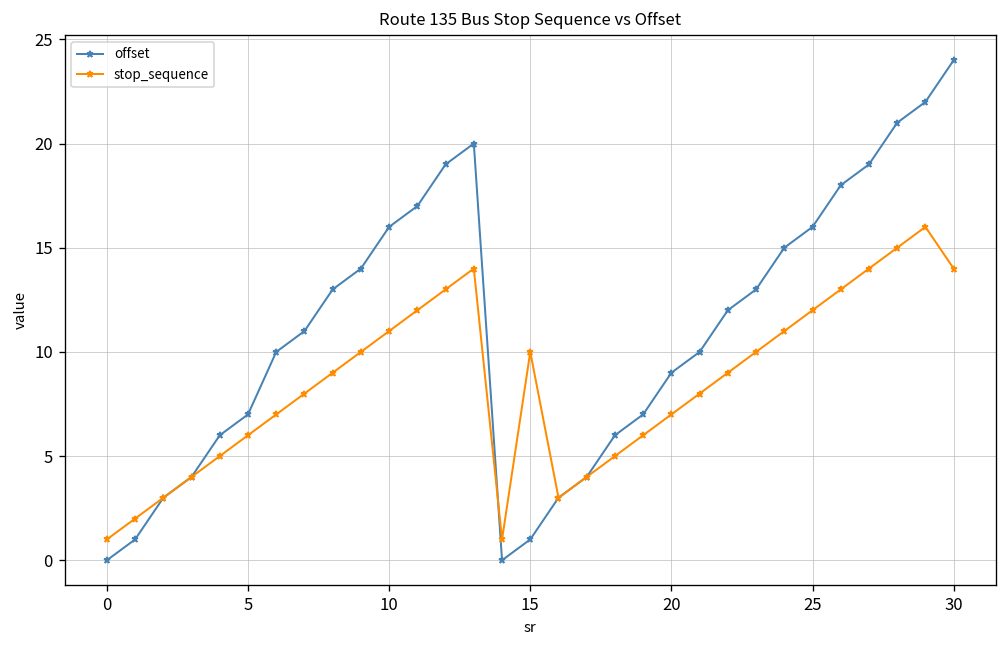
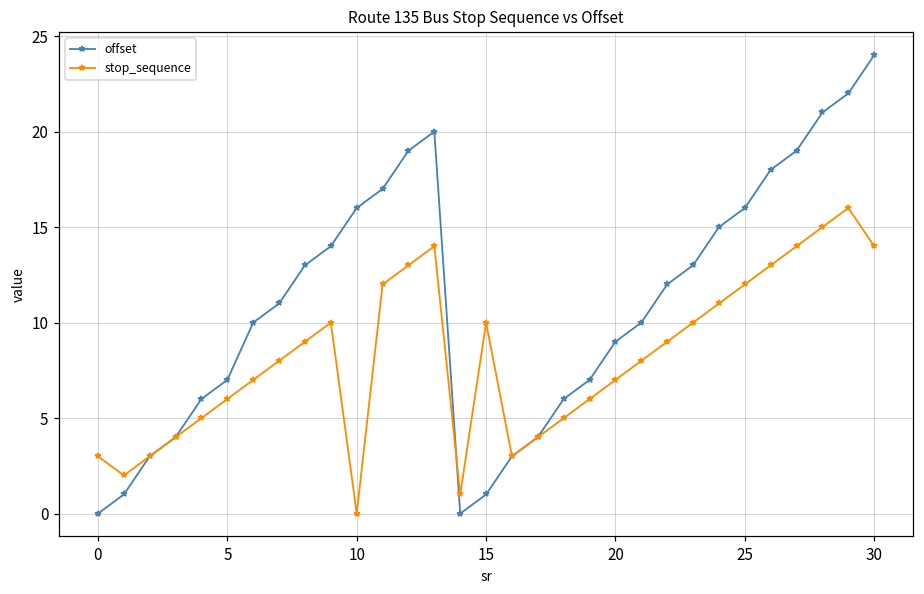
stop_sequence, 0: 1 -> 3
stop_sequence, 10: 11 -> 0
